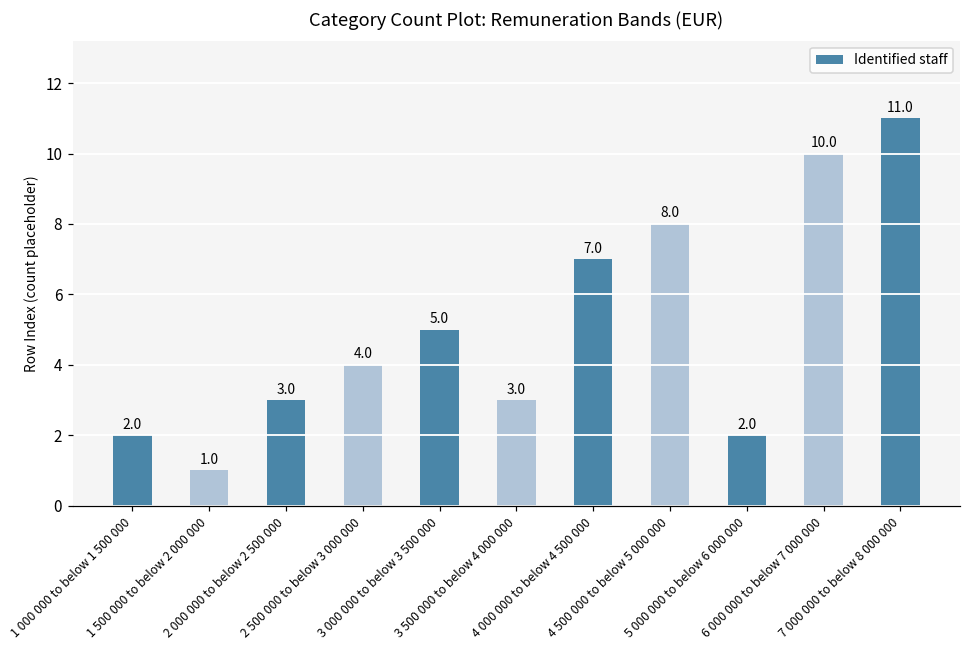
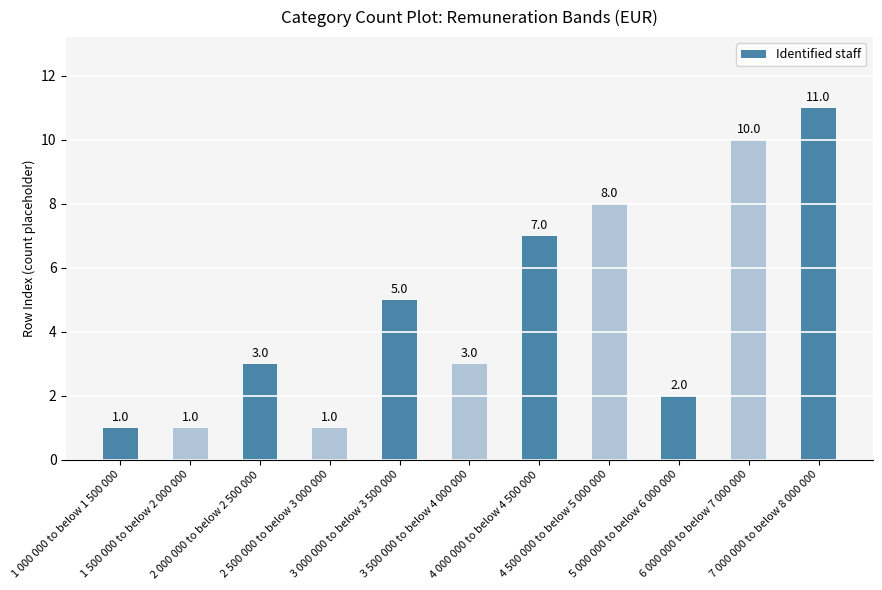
1 000 000 to below 1 500 000: 2.0 -> 1.0
2 500 000 to below 3 000 000: 4.0 -> 1.0
